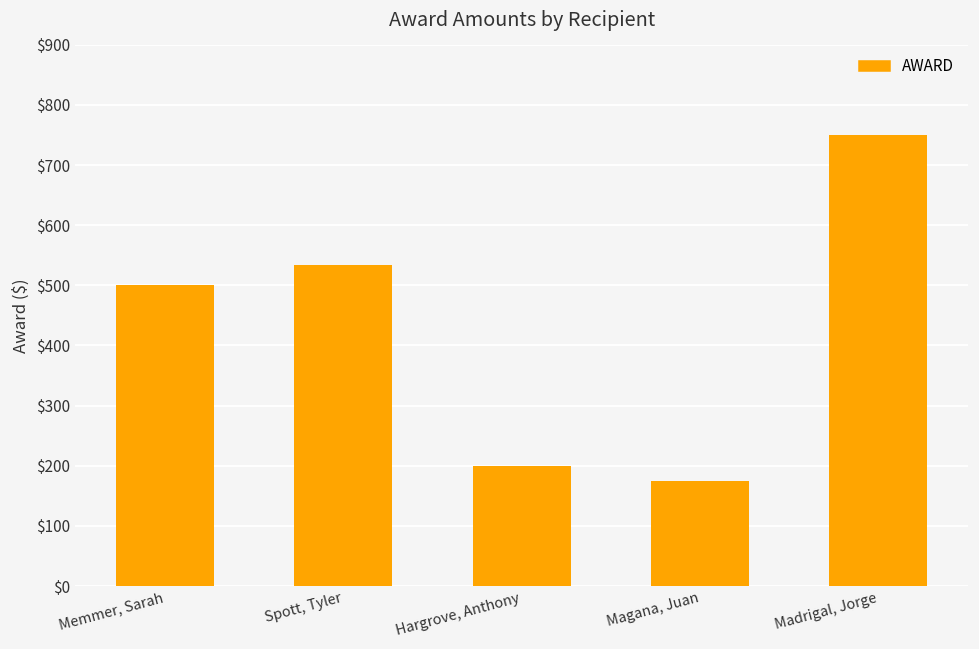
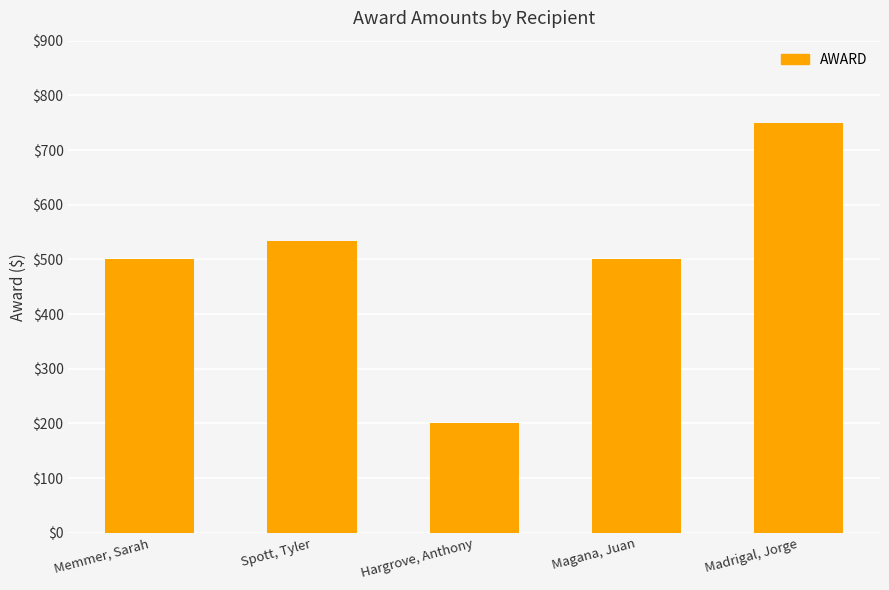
Magana, Juan: $170 -> $500
